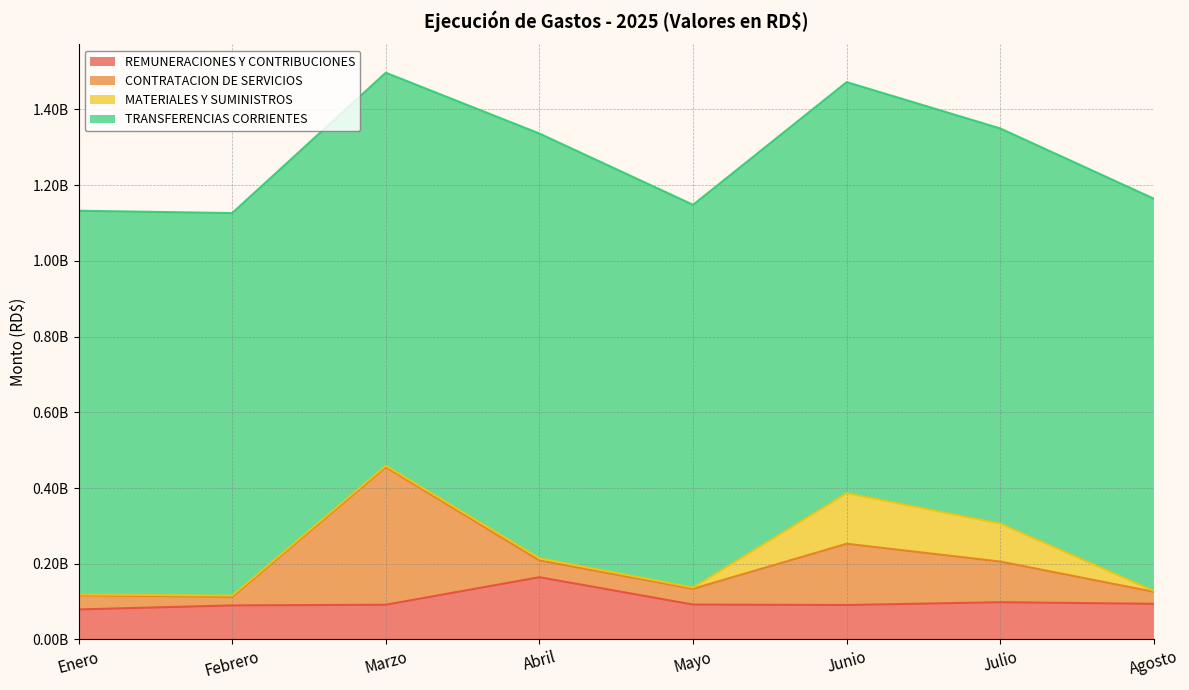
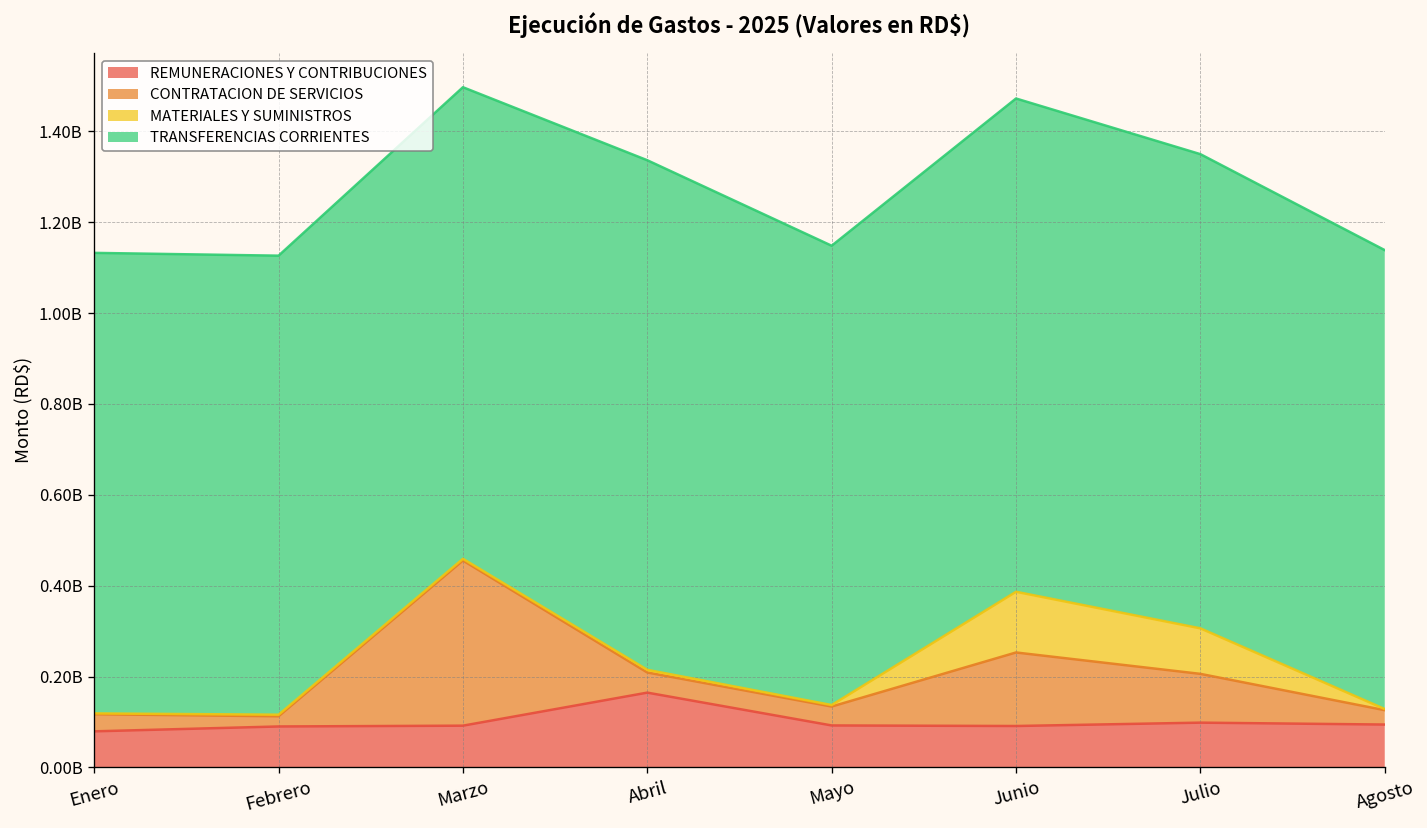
TRANSFERENCIAS CORRIENTES, Agosto: 1040000000 -> 1010000000
